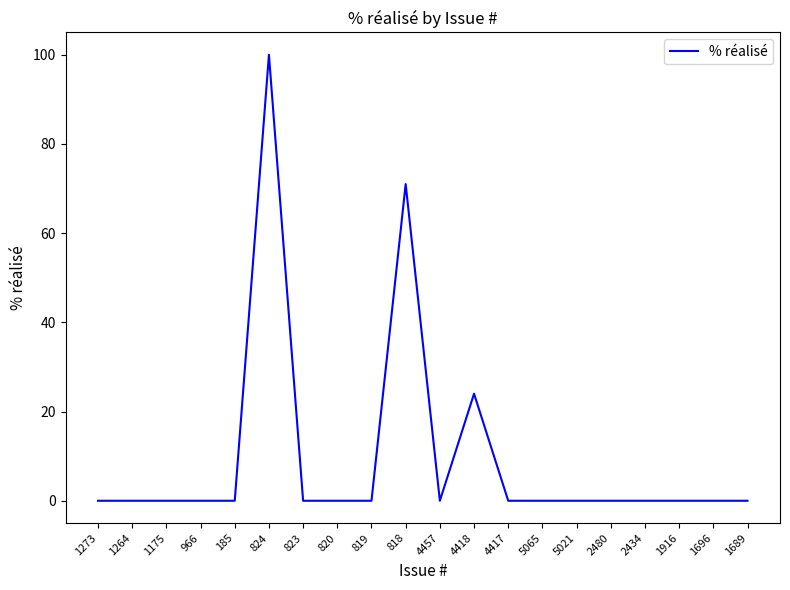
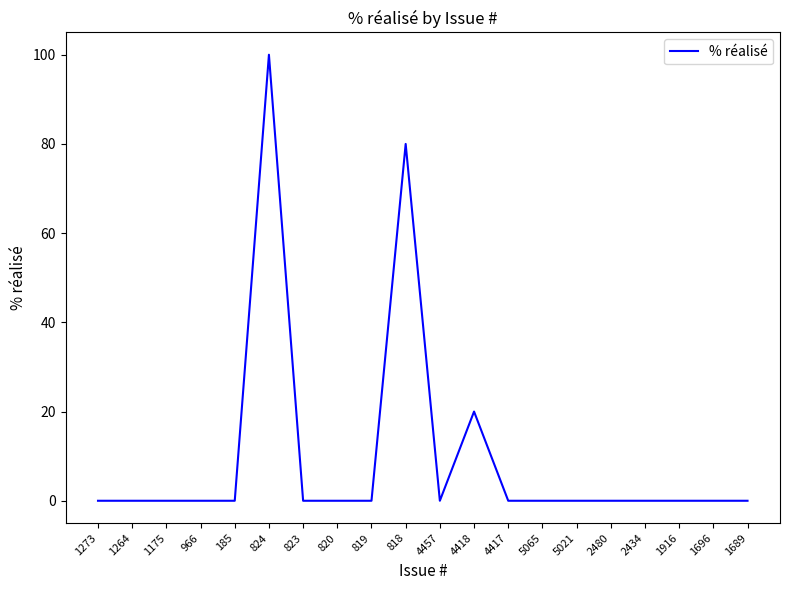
818: 71 -> 80
4418: 24 -> 20
